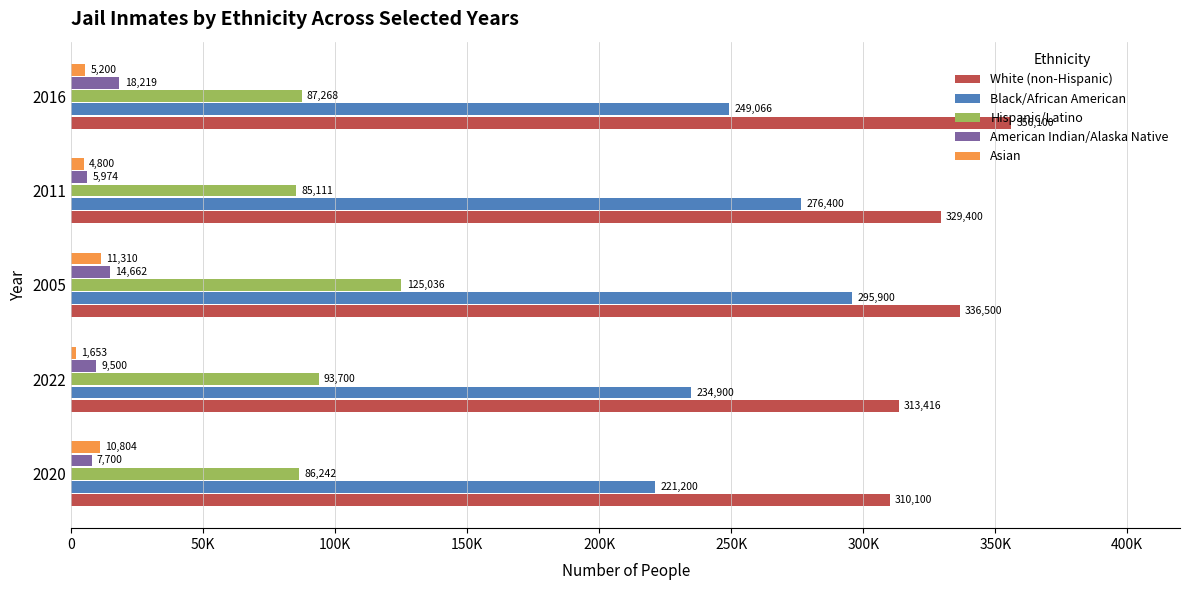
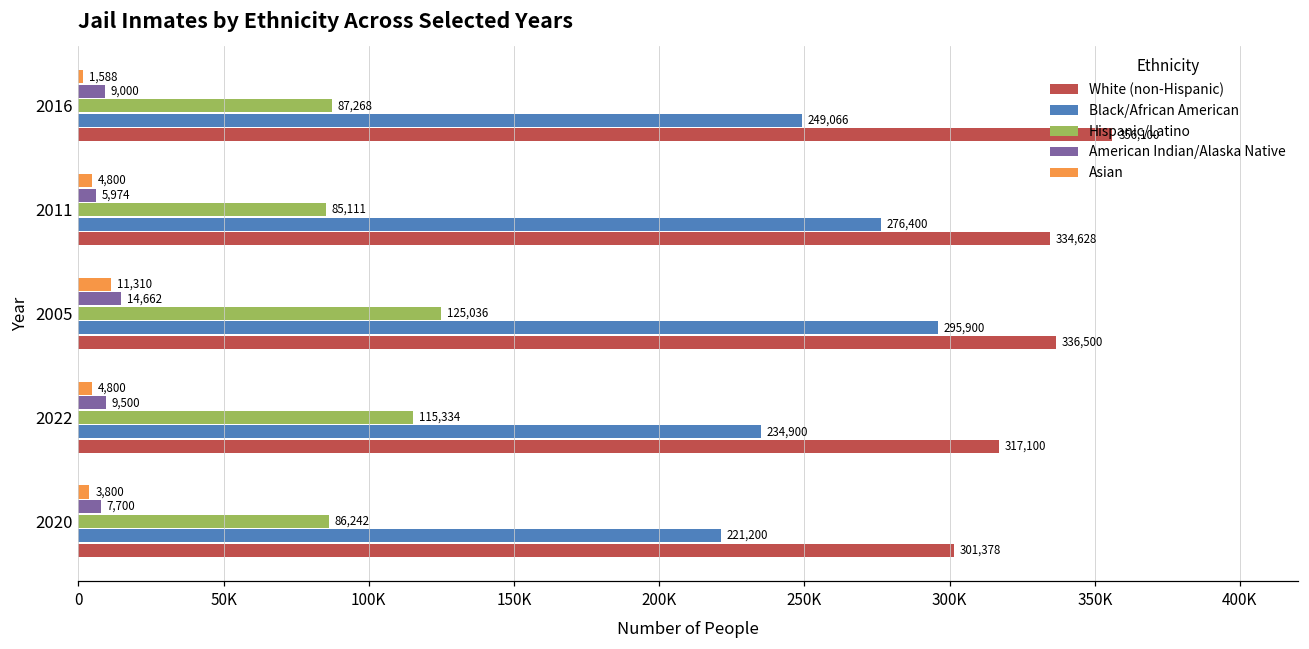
Asian, 2016: 5,200 -> 1,588
American Indian/Alaska Native, 2016: 18,219 -> 9,000
White (non-Hispanic), 2011: 329,400 -> 334,628
Asian, 2022: 1,653 -> 4,800
Hispanic/Latino, 2022: 93,700 -> 115,334
White (non-Hispanic), 2022: 313,416 -> 317,100
Asian, 2020: 10,804 -> 3,800
White (non-Hispanic), 2020: 310,100 -> 301,378
